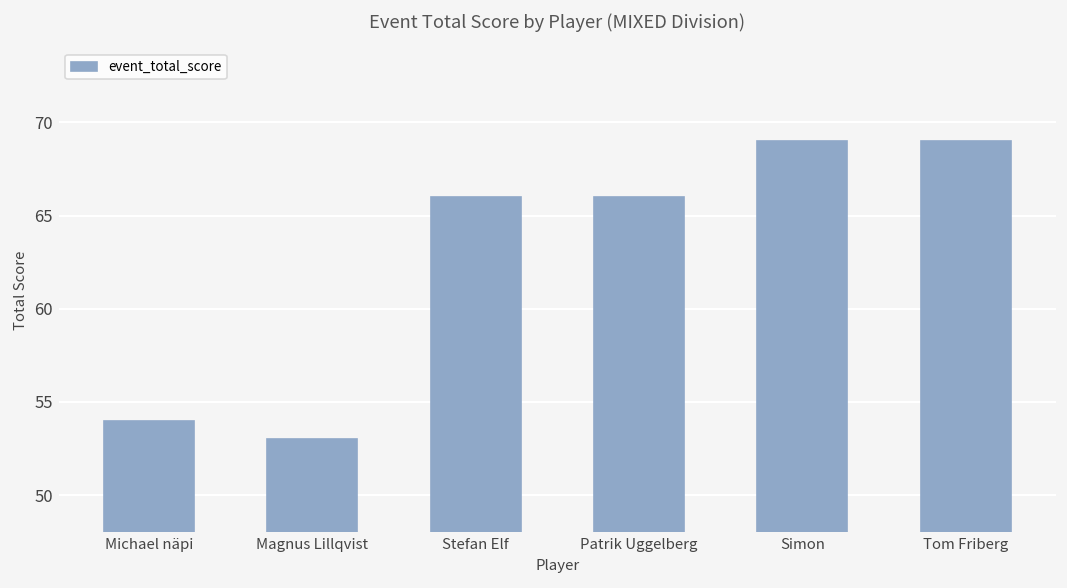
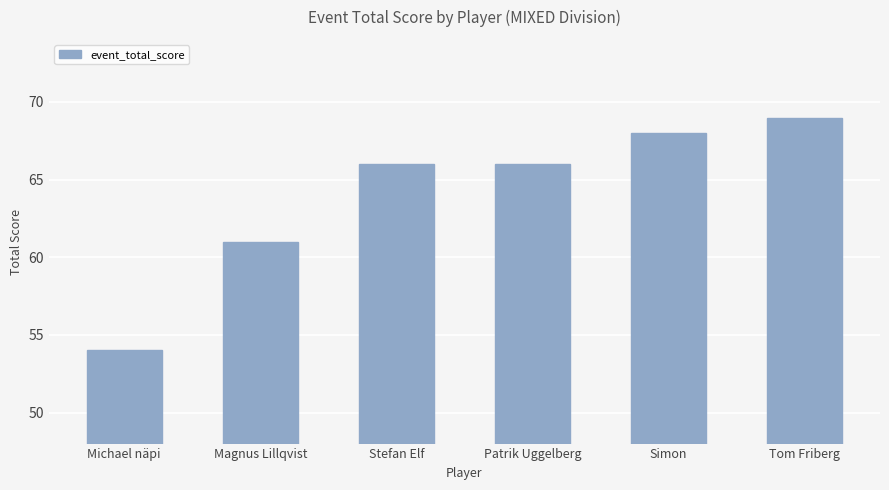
Magnus Lillqvist: 53 -> 61
Simon: 69 -> 68
